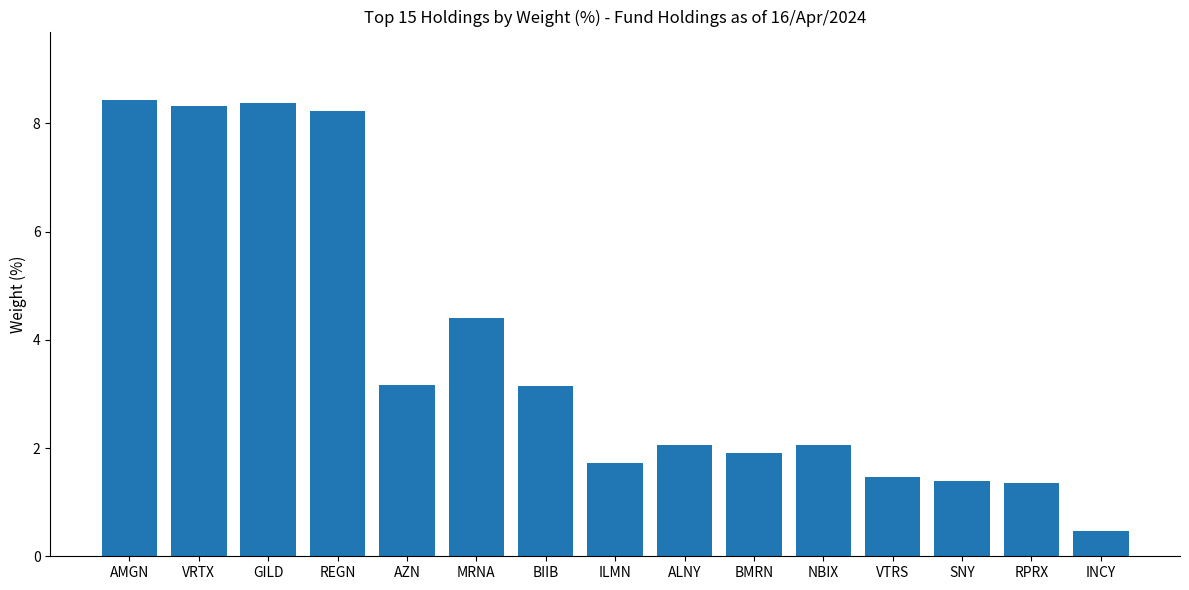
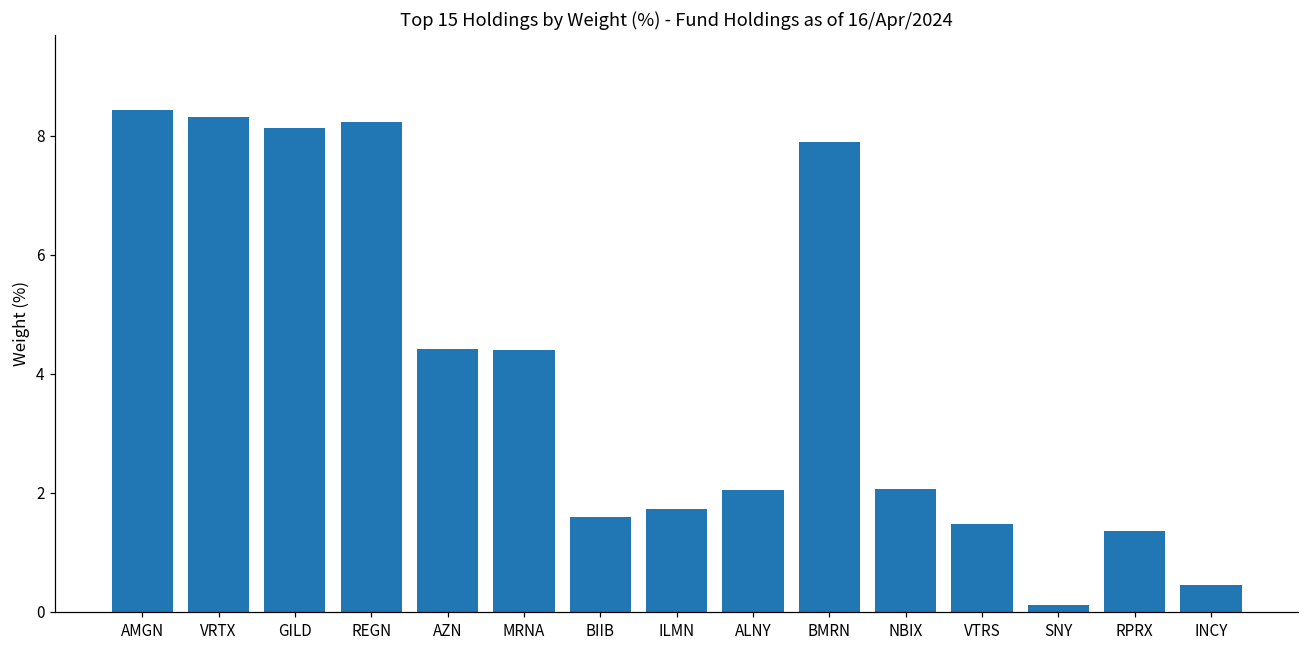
GILD: 8.4 -> 8.1
AZN: 3.2 -> 4.4
BIIB: 3.2 -> 1.6
BMRN: 1.9 -> 7.9
SNY: 1.4 -> 0.1
